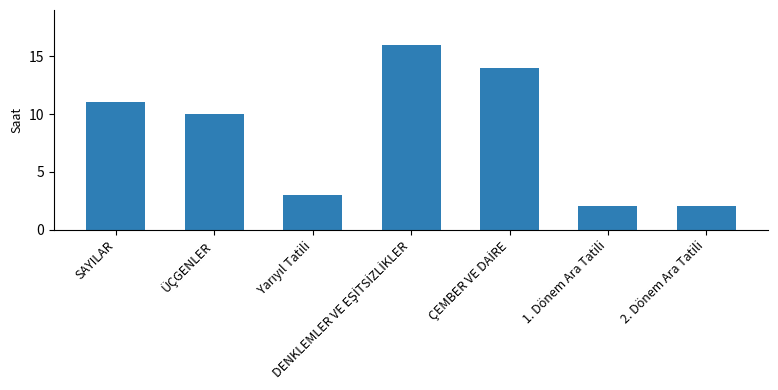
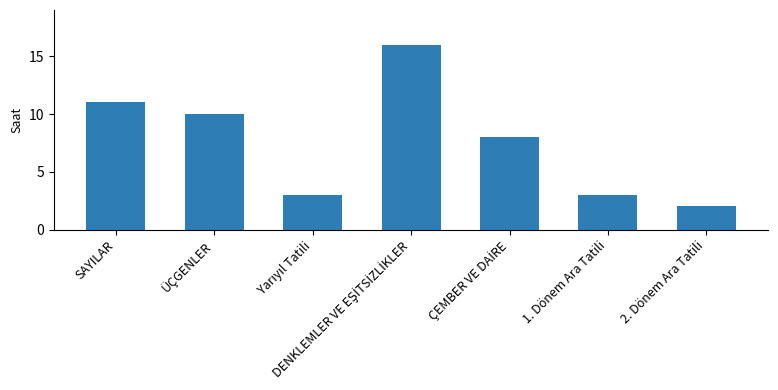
ÇEMBER VE DAİRE: 14 -> 8
1. Dönem Ara Tatili: 2 -> 3
